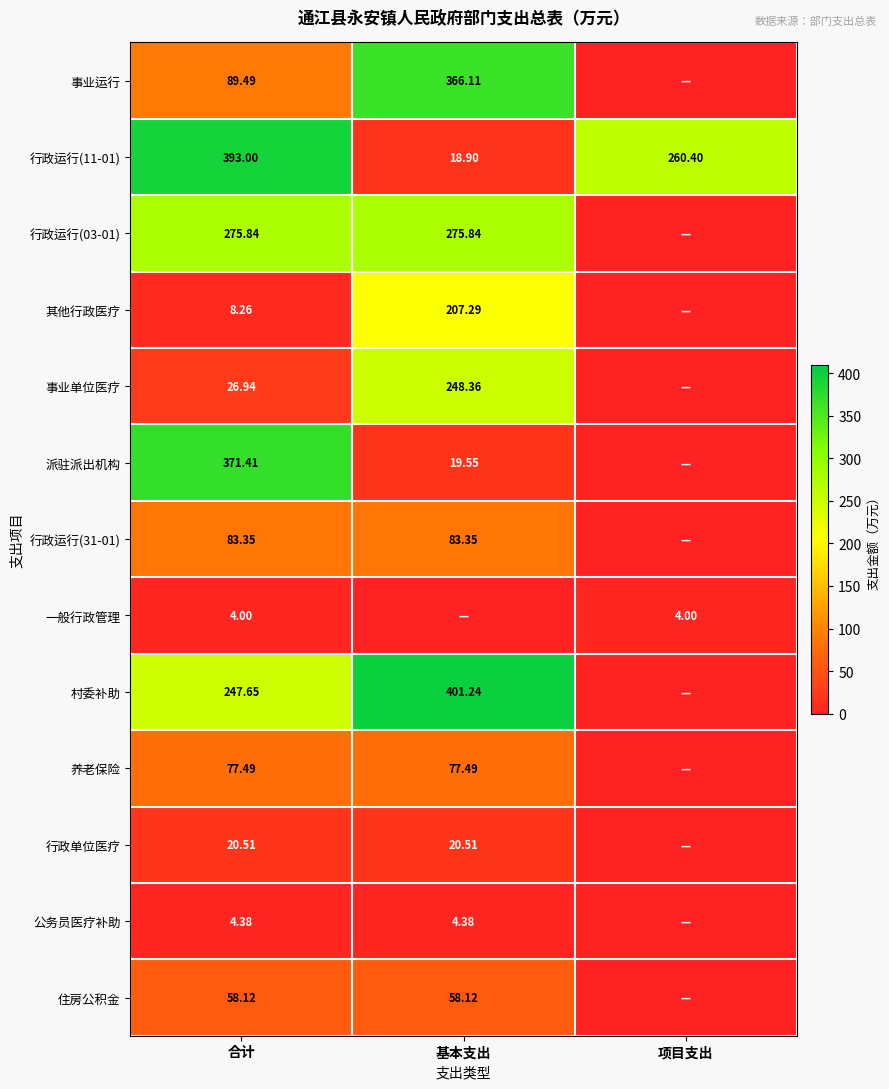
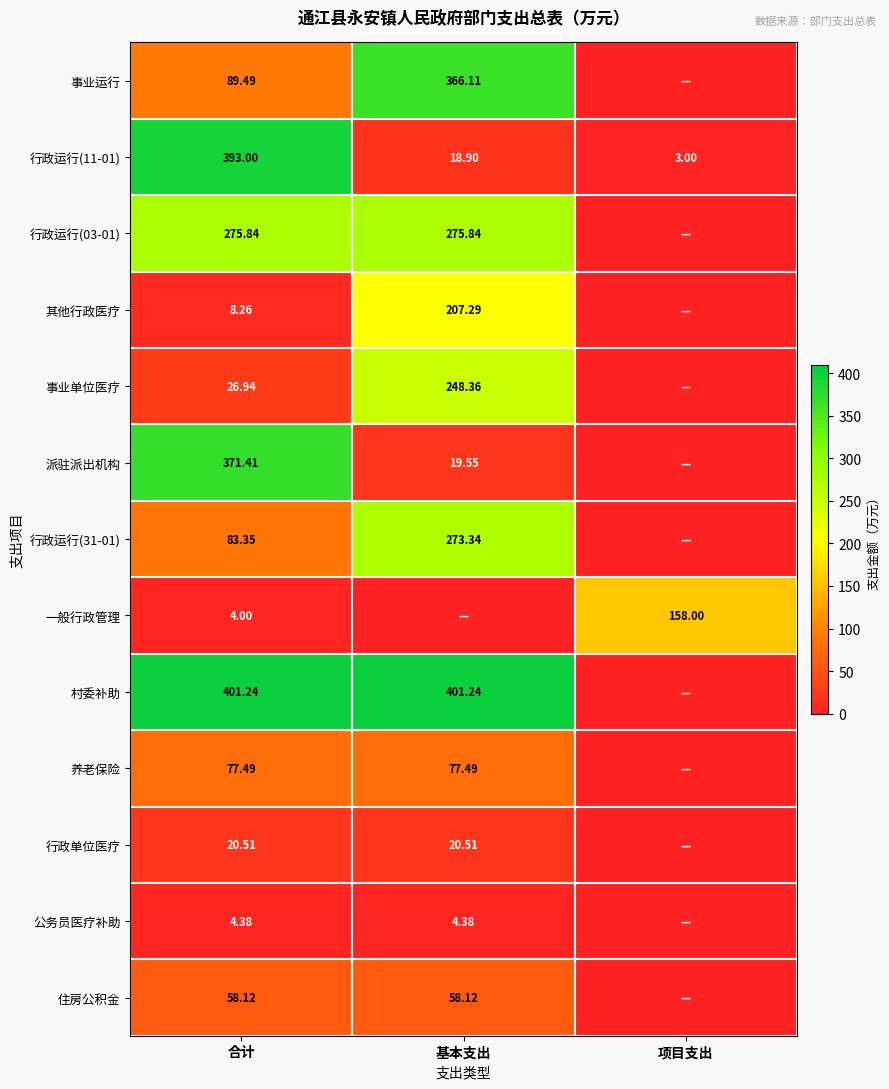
行政运行(11-01), 项目支出: 260.40 -> 3.00
行政运行(31-01), 基本支出: 83.35 -> 273.34
一般行政管理, 项目支出: 4.00 -> 158.00
村委补助, 合计: 247.65 -> 401.24
